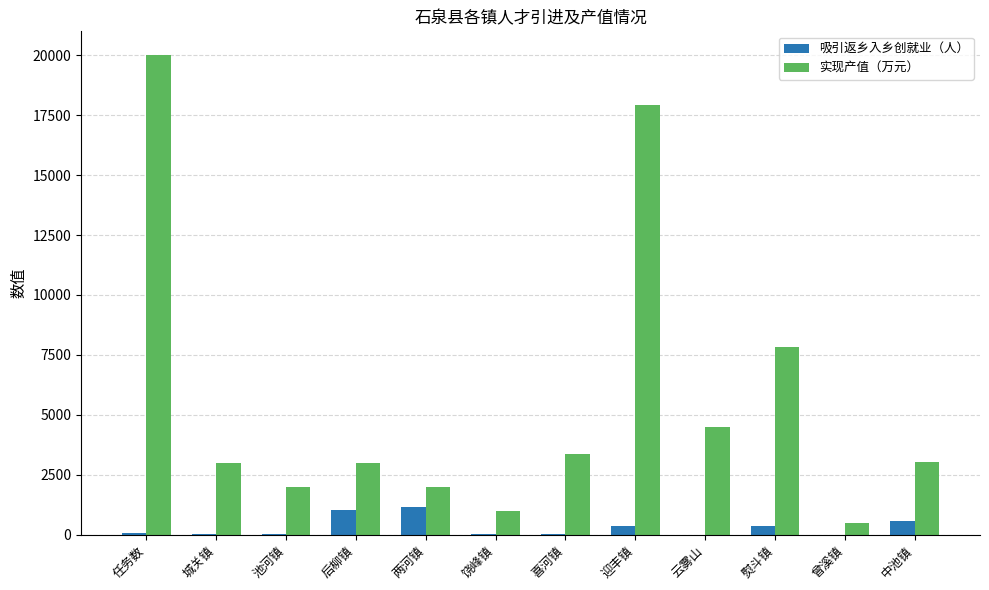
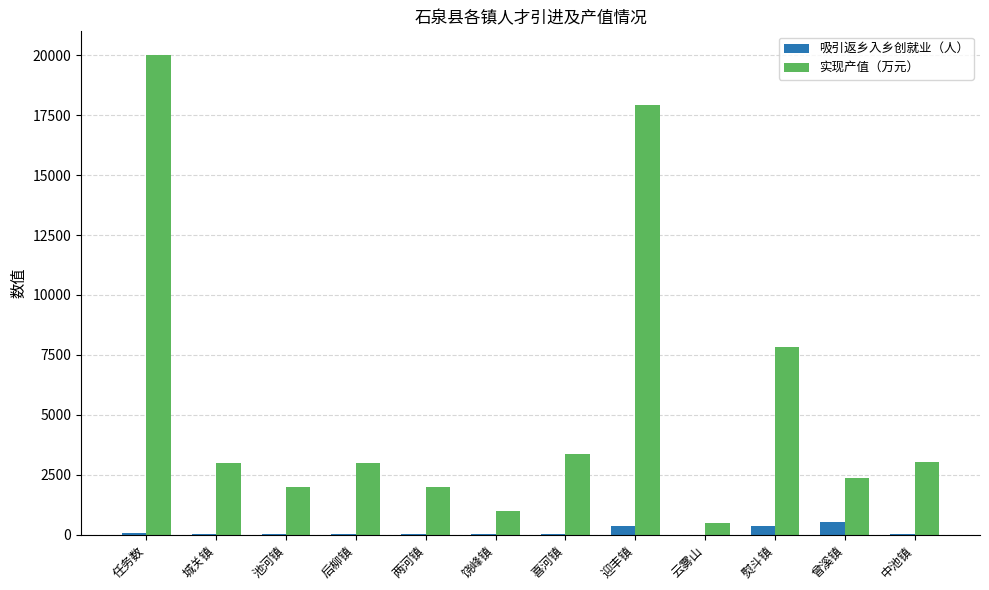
吸引返乡入乡创就业（人）, 后柳镇: 1000 -> 0
吸引返乡入乡创就业（人）, 两河镇: 1100 -> 0
实现产值（万元）, 云雾山: 4500 -> 500
吸引返乡入乡创就业（人）, 曾溪镇: 0 -> 500
实现产值（万元）, 曾溪镇: 500 -> 2400
吸引返乡入乡创就业（人）, 中池镇: 600 -> 0
